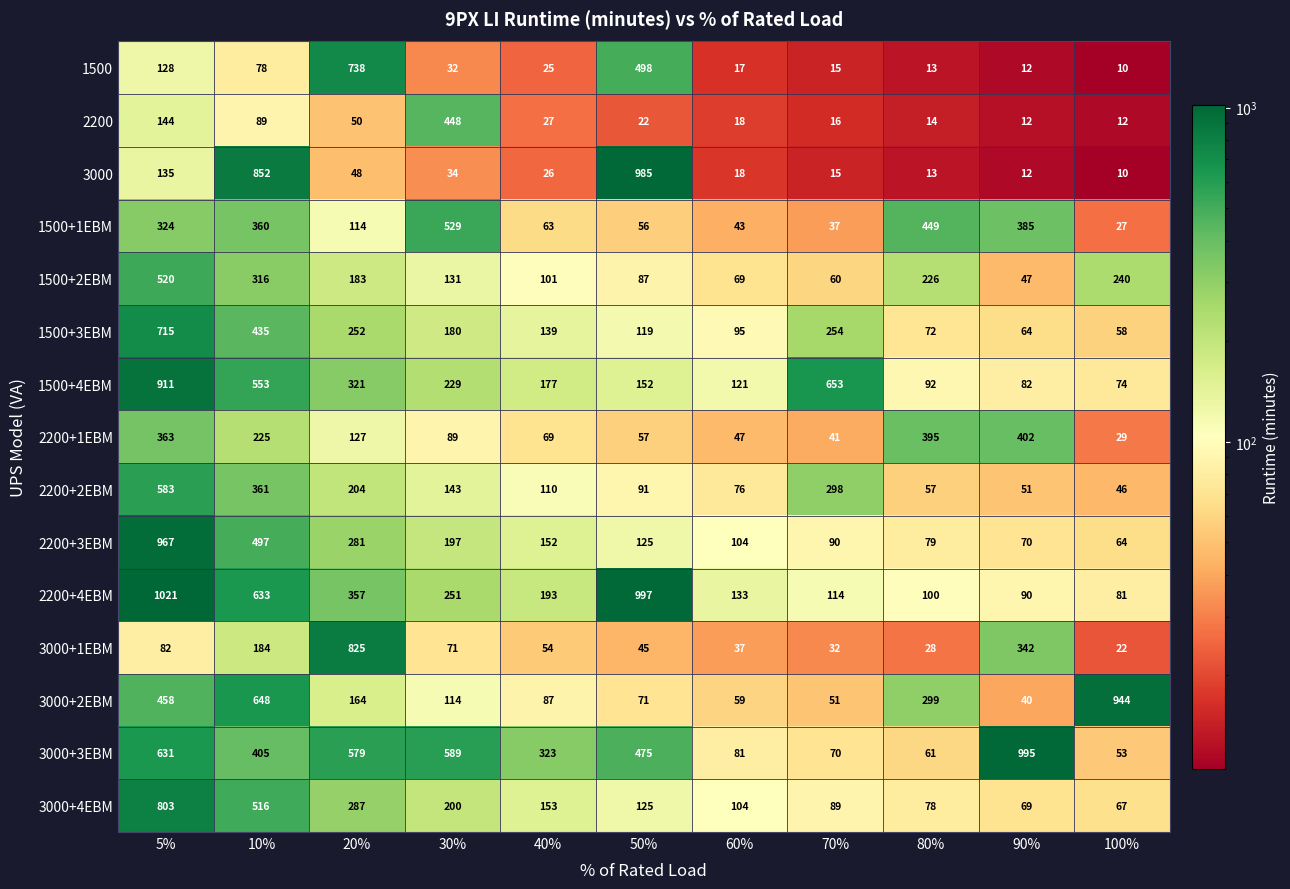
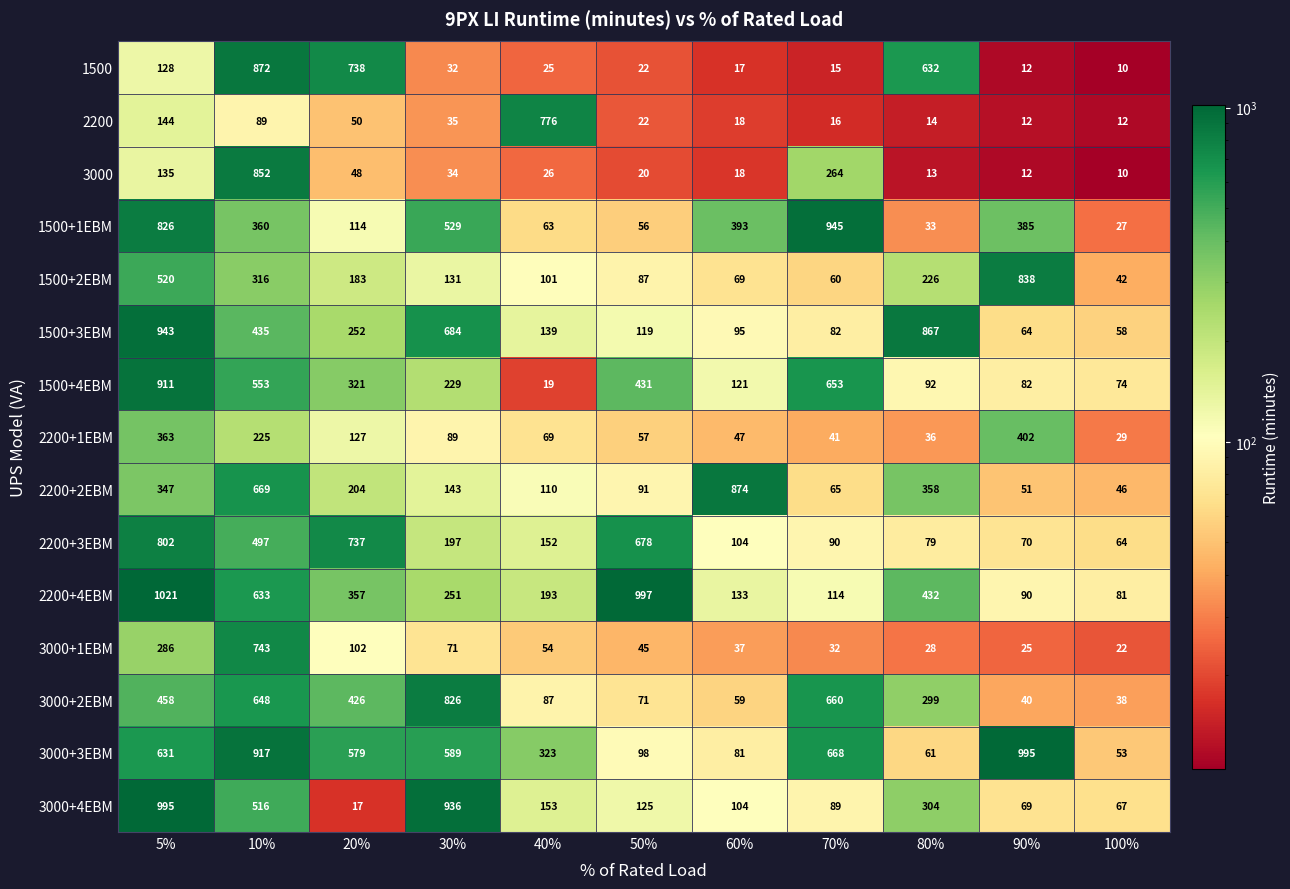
1500, 10%: 78 -> 872
1500, 50%: 498 -> 22
1500, 80%: 13 -> 632
2200, 30%: 448 -> 35
2200, 40%: 27 -> 776
3000, 50%: 985 -> 20
3000, 70%: 15 -> 264
1500+1EBM, 5%: 324 -> 826
1500+1EBM, 60%: 43 -> 393
1500+1EBM, 70%: 37 -> 945
1500+1EBM, 80%: 449 -> 33
1500+2EBM, 90%: 47 -> 838
1500+2EBM, 100%: 240 -> 42
1500+3EBM, 5%: 715 -> 943
1500+3EBM, 30%: 180 -> 684
1500+3EBM, 70%: 254 -> 82
1500+3EBM, 80%: 72 -> 867
1500+4EBM, 40%: 177 -> 19
1500+4EBM, 50%: 152 -> 431
2200+1EBM, 80%: 395 -> 36
2200+2EBM, 5%: 583 -> 347
2200+2EBM, 10%: 361 -> 669
2200+2EBM, 60%: 76 -> 874
2200+2EBM, 70%: 298 -> 65
2200+2EBM, 80%: 57 -> 358
2200+3EBM, 5%: 967 -> 802
2200+3EBM, 20%: 281 -> 737
2200+3EBM, 50%: 125 -> 678
2200+4EBM, 80%: 100 -> 432
3000+1EBM, 5%: 82 -> 286
3000+1EBM, 10%: 184 -> 743
3000+1EBM, 20%: 825 -> 102
3000+1EBM, 90%: 342 -> 25
3000+2EBM, 20%: 164 -> 426
3000+2EBM, 30%: 114 -> 826
3000+2EBM, 70%: 51 -> 660
3000+2EBM, 100%: 944 -> 38
3000+3EBM, 10%: 405 -> 917
3000+3EBM, 50%: 475 -> 98
3000+3EBM, 70%: 70 -> 668
3000+4EBM, 5%: 803 -> 995
3000+4EBM, 20%: 287 -> 17
3000+4EBM, 30%: 200 -> 936
3000+4EBM, 80%: 78 -> 304
